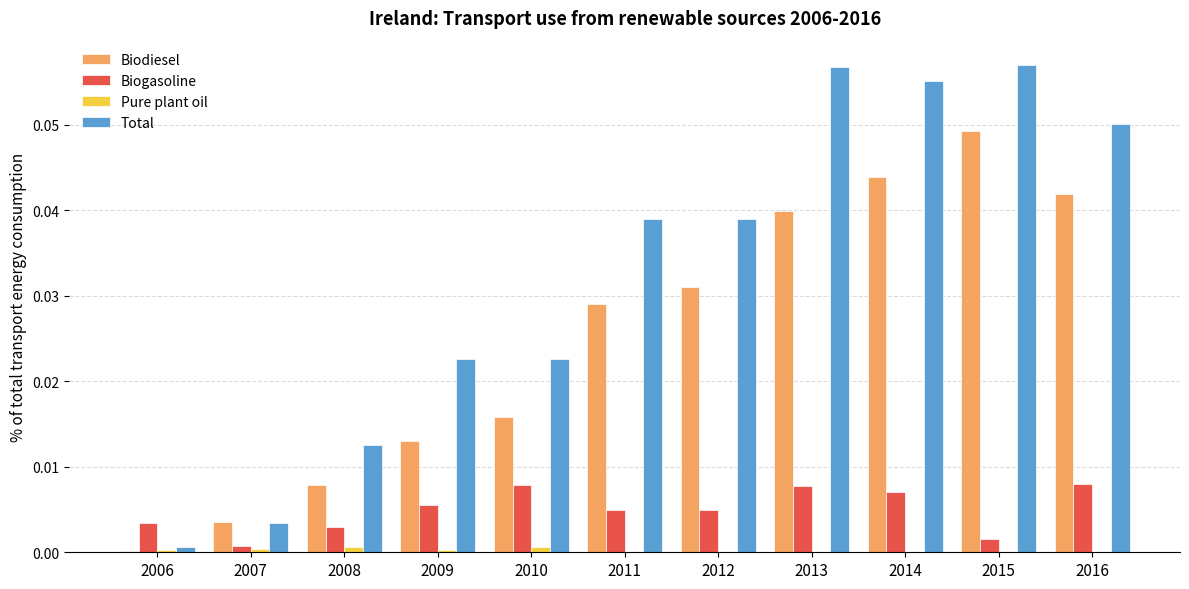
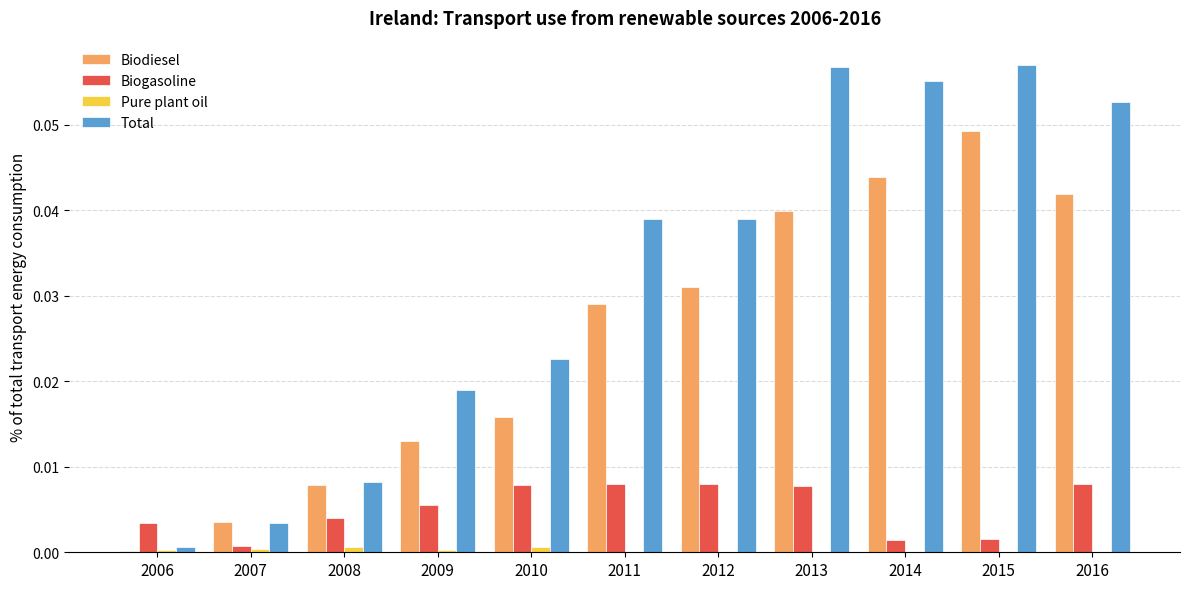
Biogasoline, 2008: 0.003 -> 0.004
Total, 2008: 0.013 -> 0.008
Total, 2009: 0.023 -> 0.019
Biogasoline, 2011: 0.005 -> 0.008
Biogasoline, 2012: 0.005 -> 0.008
Biogasoline, 2014: 0.007 -> 0.001
Total, 2016: 0.050 -> 0.053
